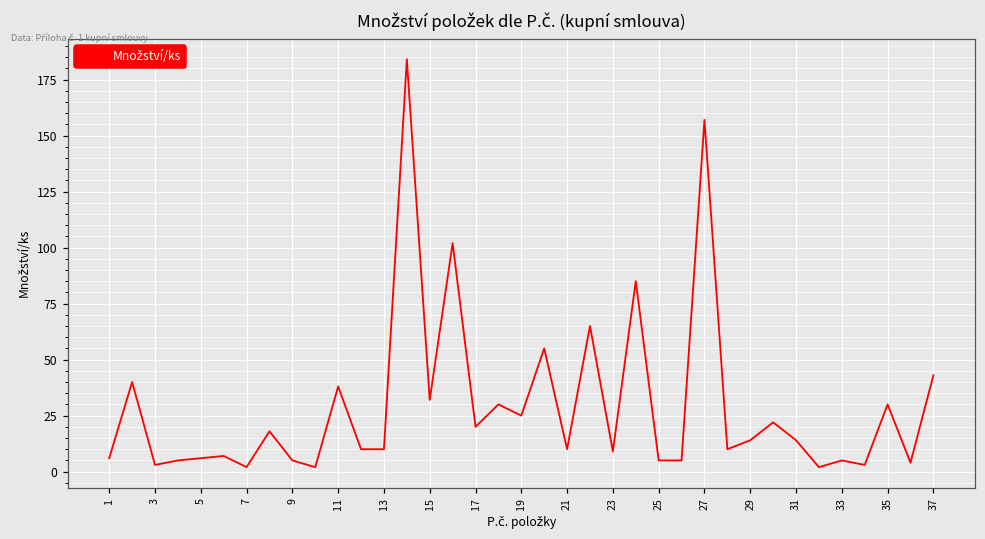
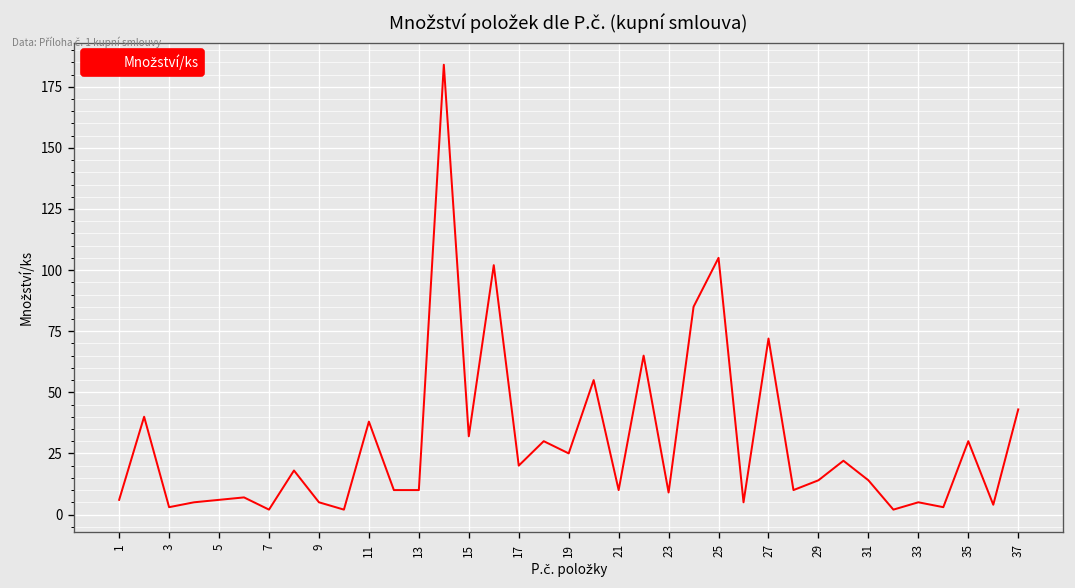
25: 5 -> 105
27: 157 -> 72
